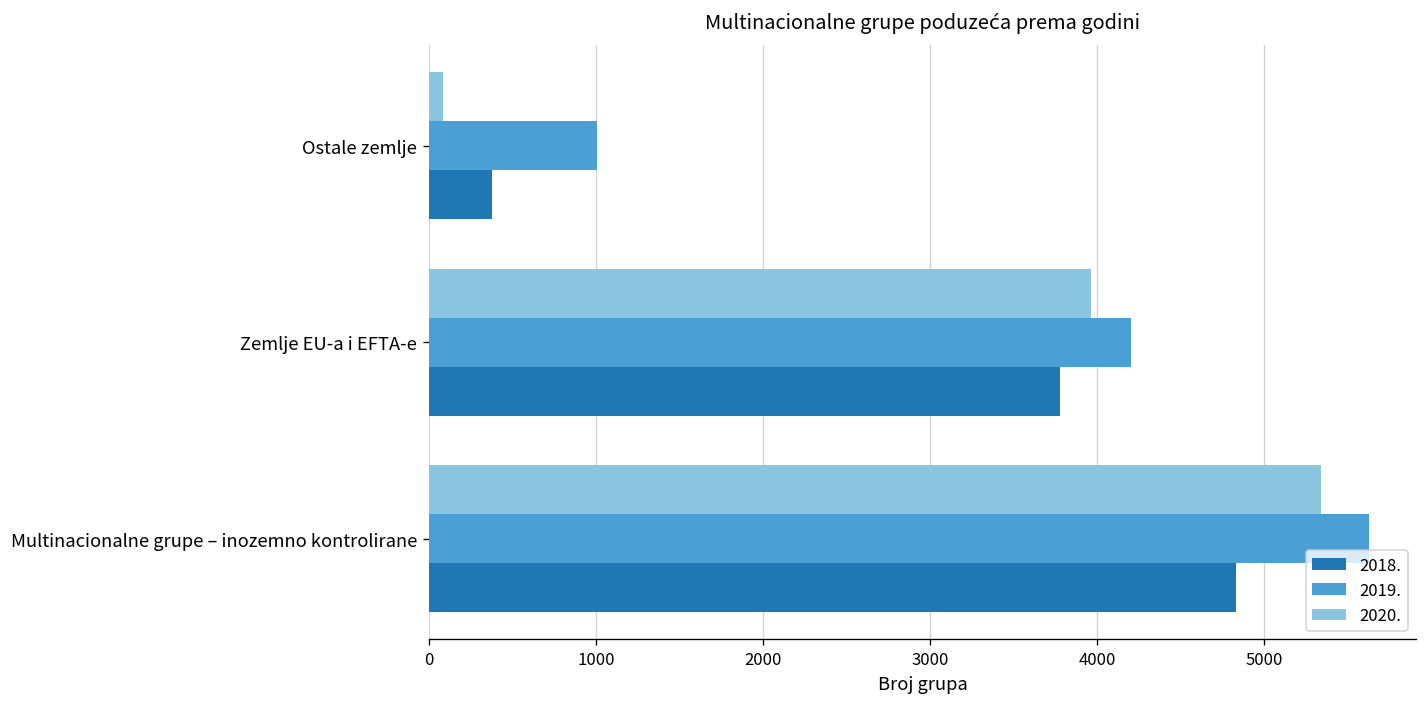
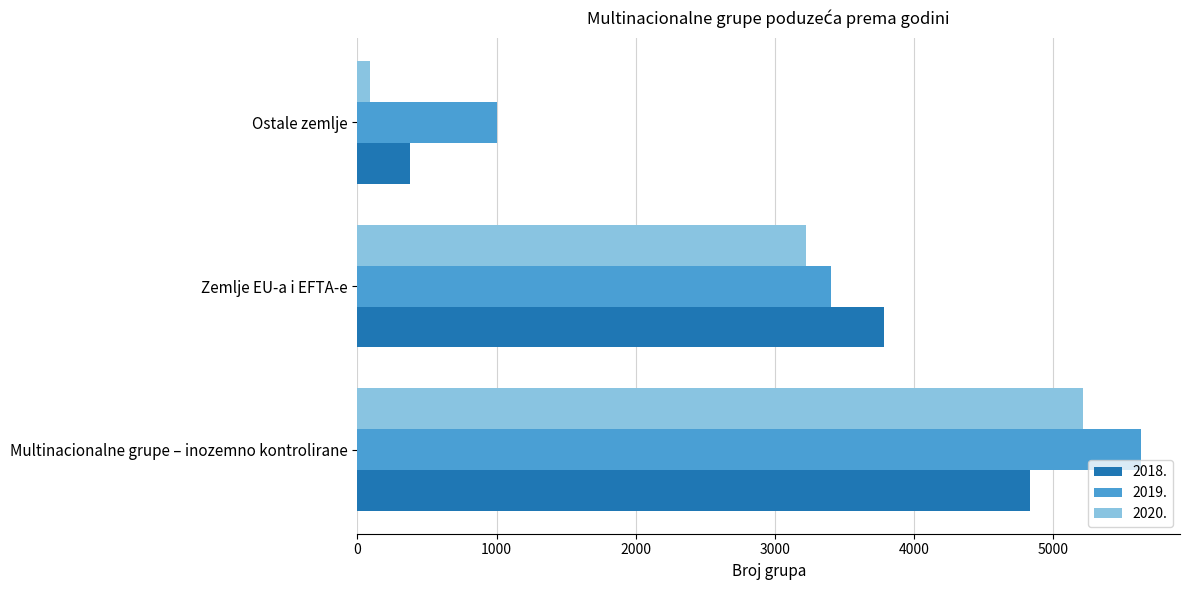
2020., Zemlje EU-a i EFTA-e: 3970 -> 3220
2019., Zemlje EU-a i EFTA-e: 4210 -> 3400
2020., Multinacionalne grupe – inozemno kontrolirane: 5340 -> 5210
